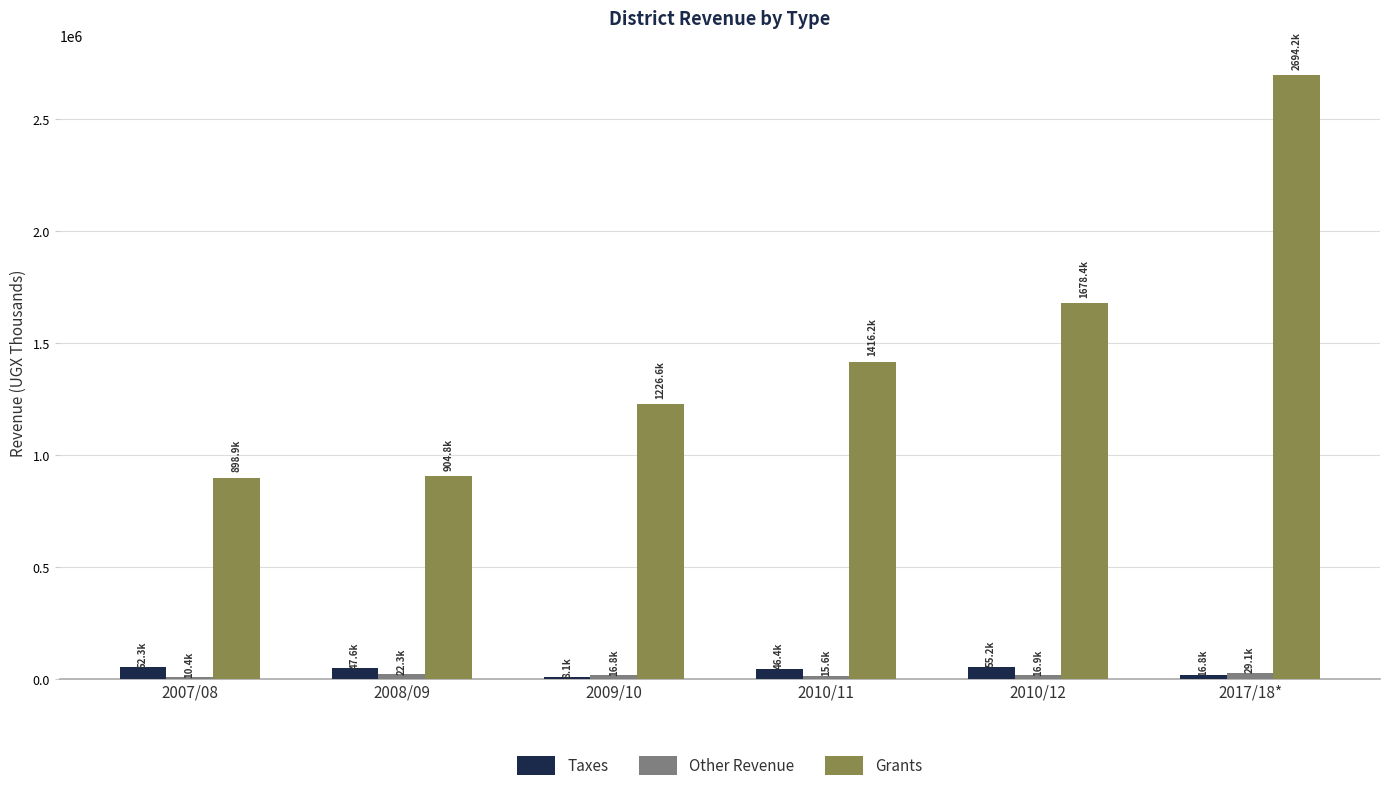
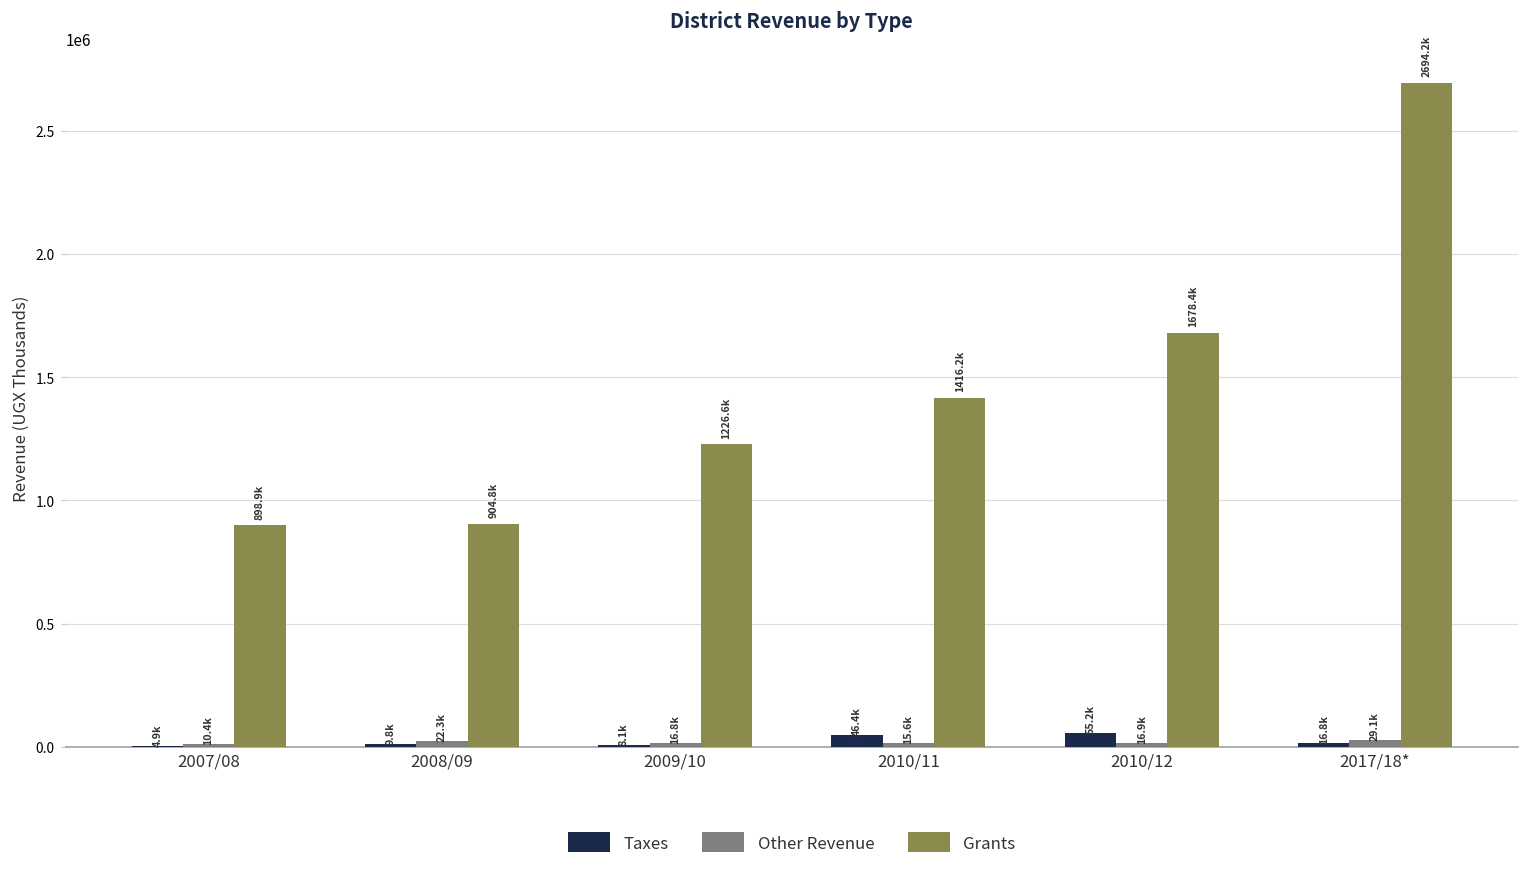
Taxes, 2007/08: 52.3k -> 4.9k
Taxes, 2008/09: 47.6k -> 9.8k
